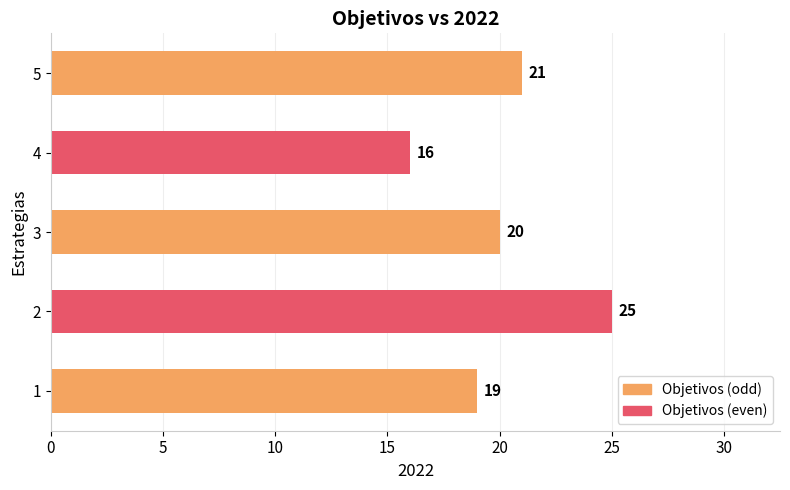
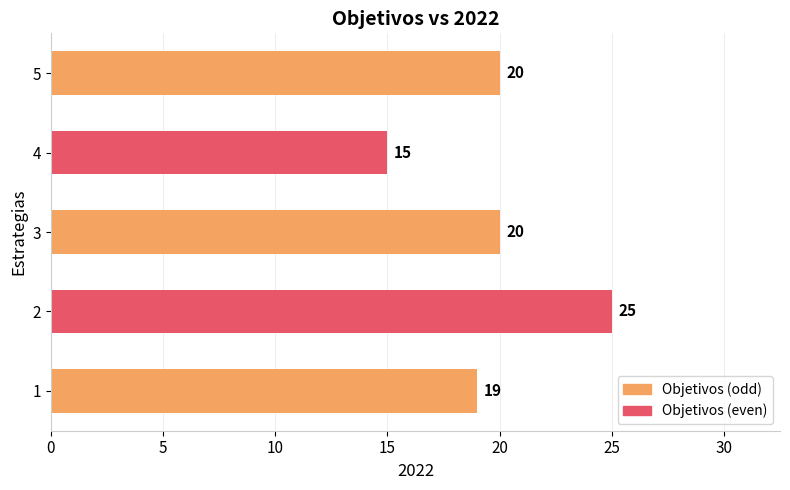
5: 21 -> 20
4: 16 -> 15
